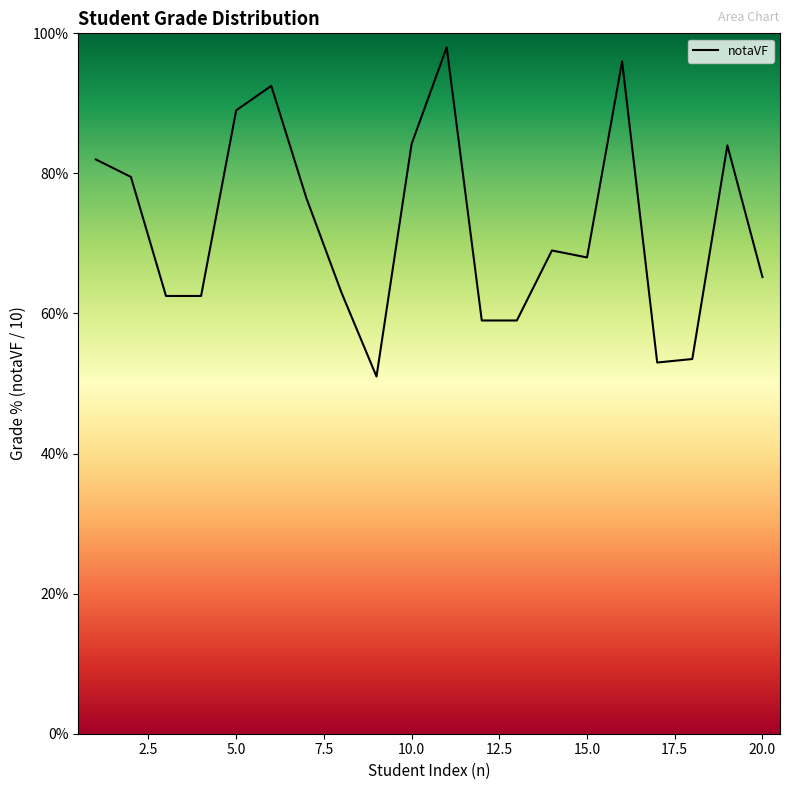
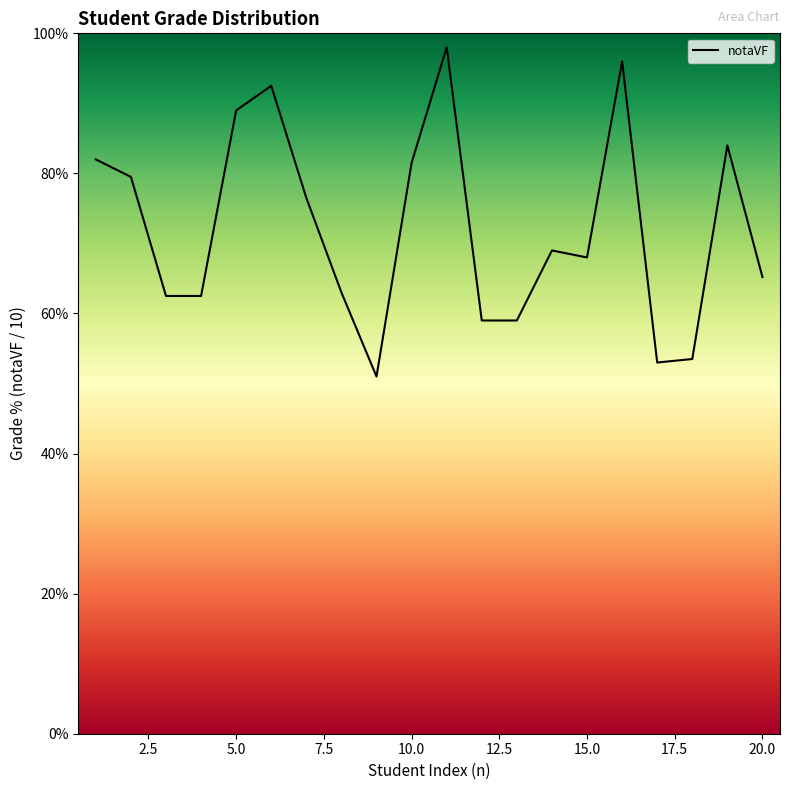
10.0: 84% -> 82%
